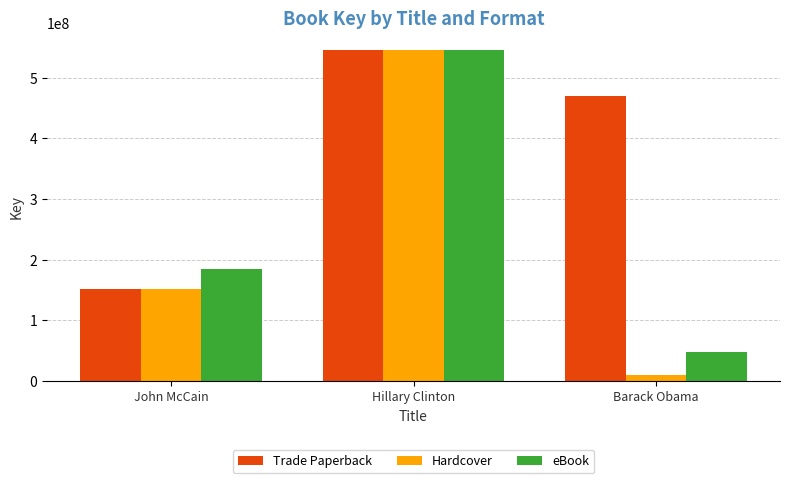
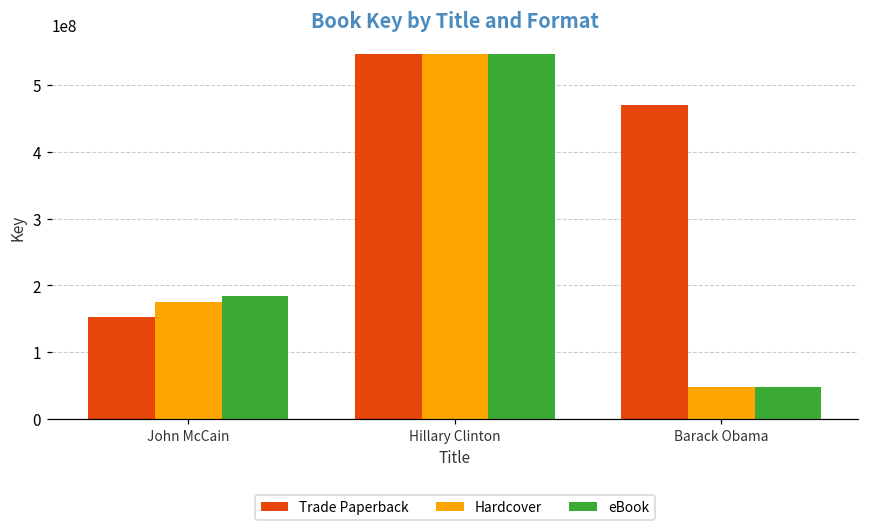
Hardcover, John McCain: 150000000 -> 180000000
Hardcover, Barack Obama: 10000000 -> 50000000
